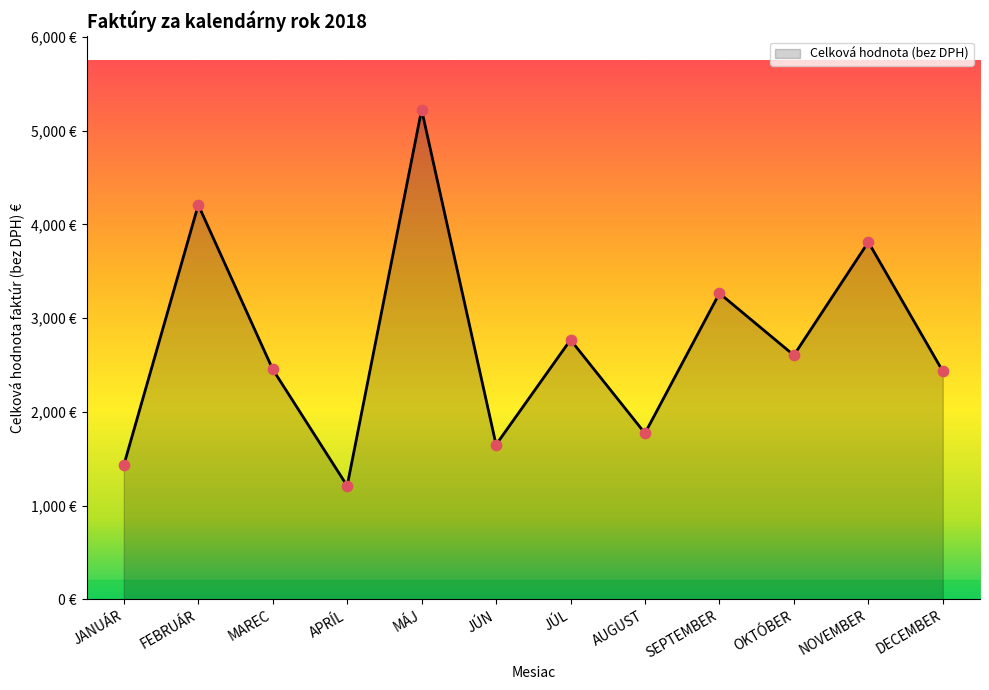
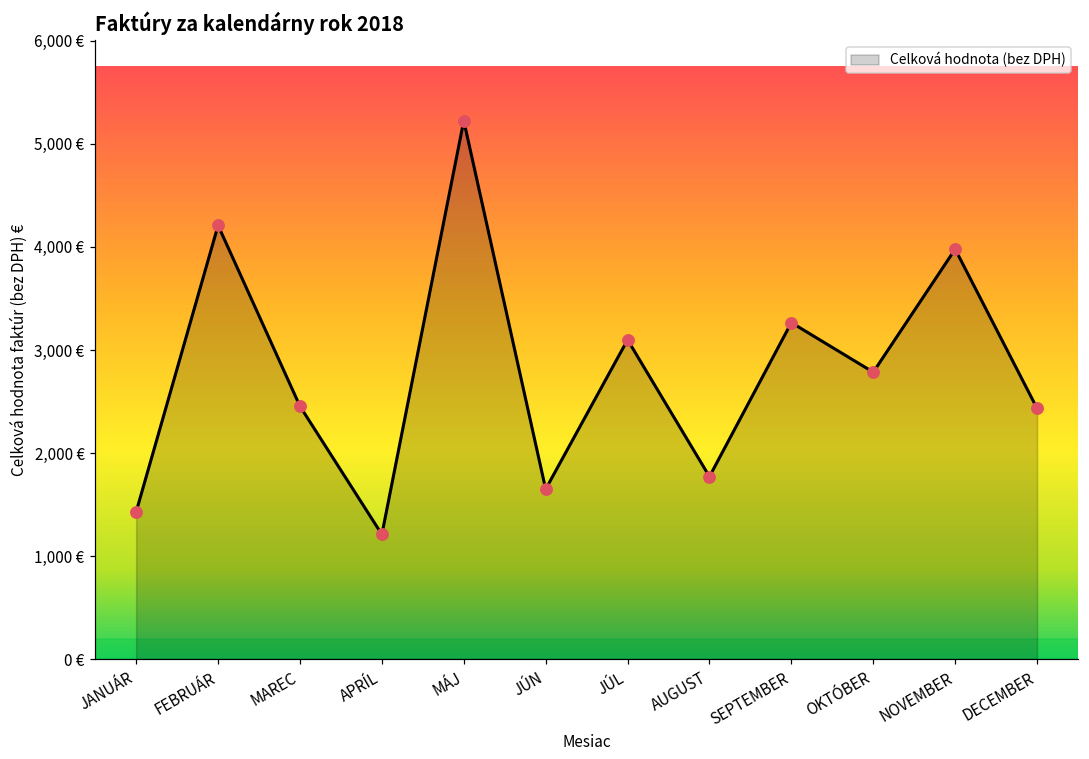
JÚL: 2,800 € -> 3,100 €
OKTÓBER: 2,600 € -> 2,800 €
NOVEMBER: 3,800 € -> 4,000 €
